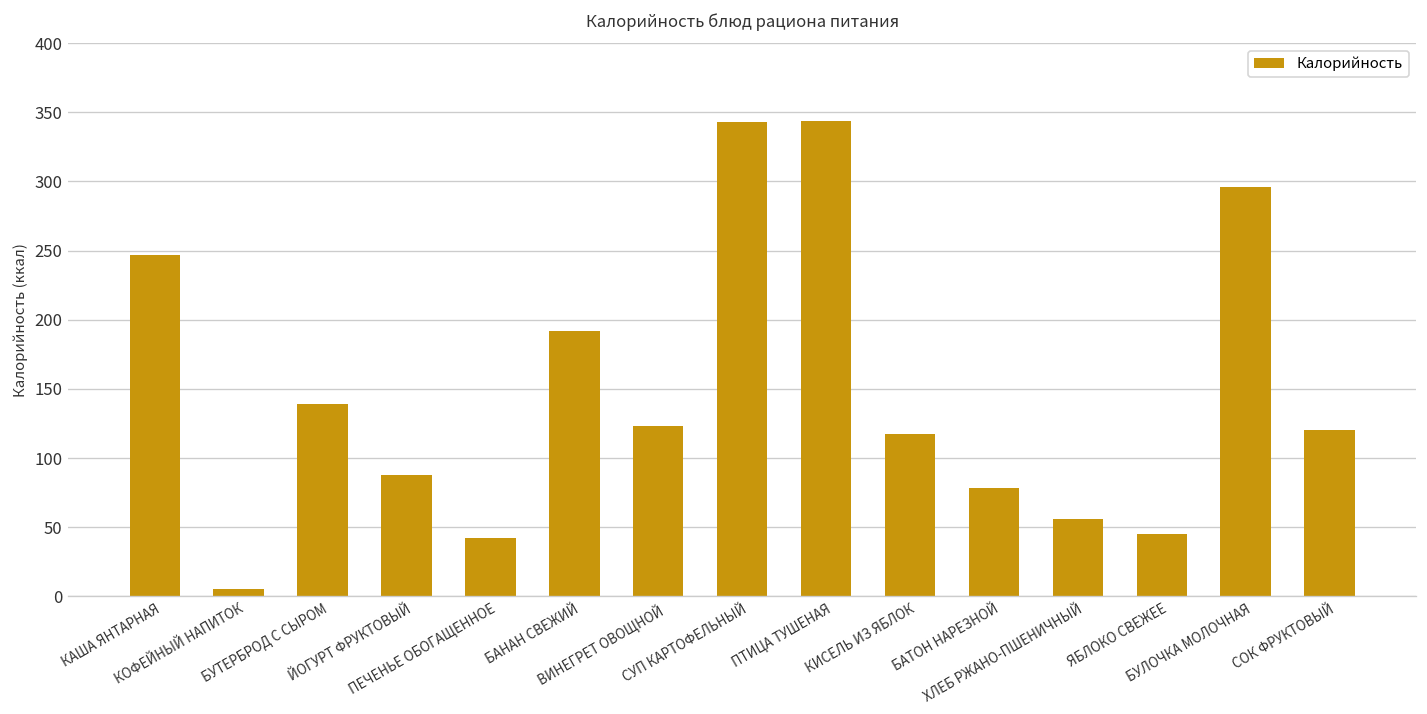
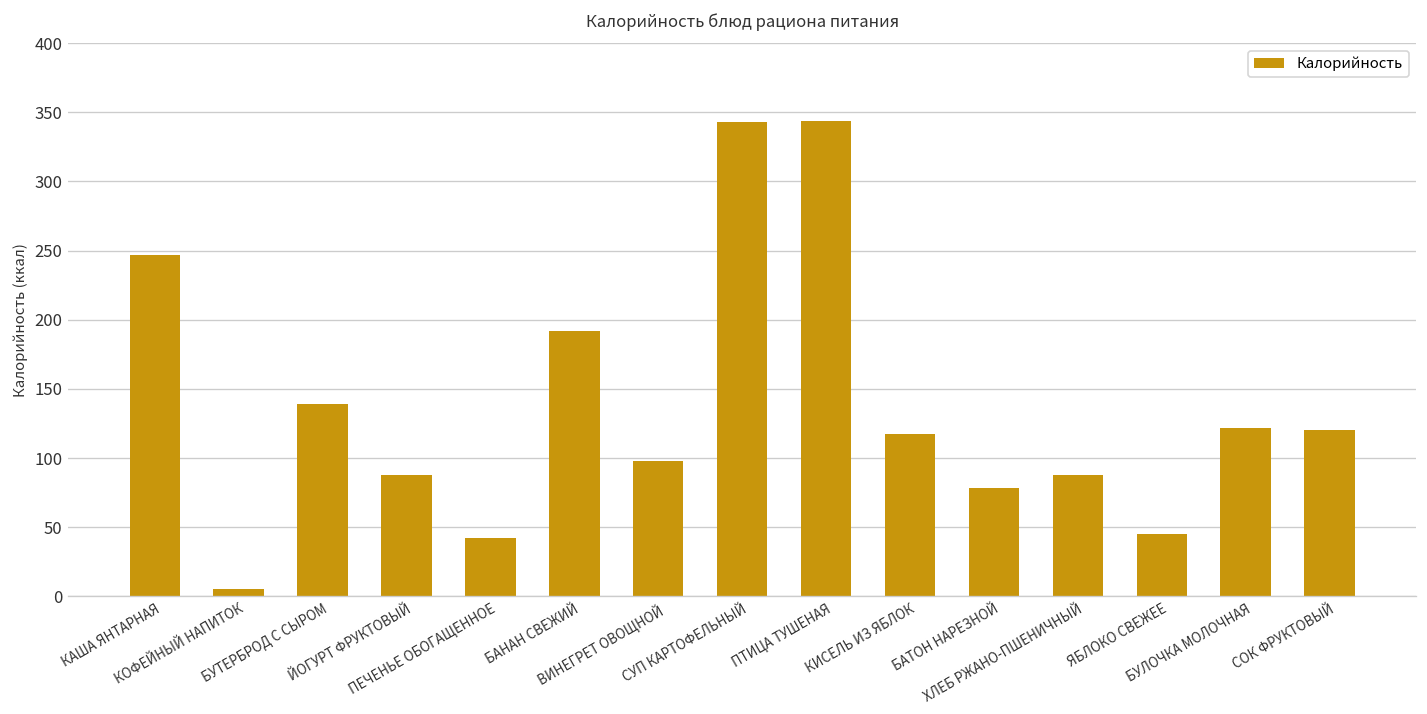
ВИНЕГРЕТ ОВОЩНОЙ: 123 -> 98
ХЛЕБ РЖАНО-ПШЕНИЧНЫЙ: 56 -> 88
БУЛОЧКА МОЛОЧНАЯ: 296 -> 122
